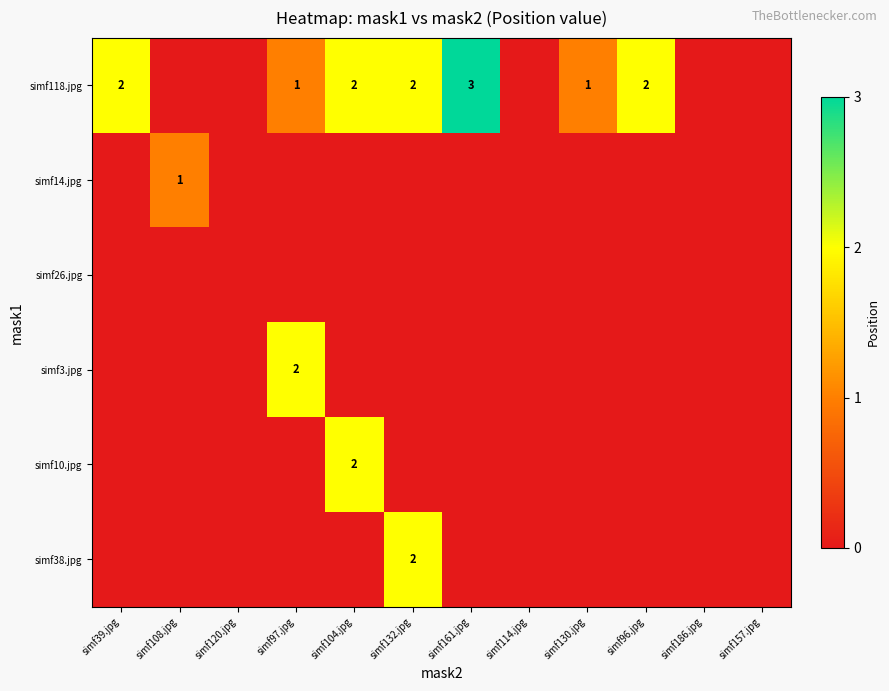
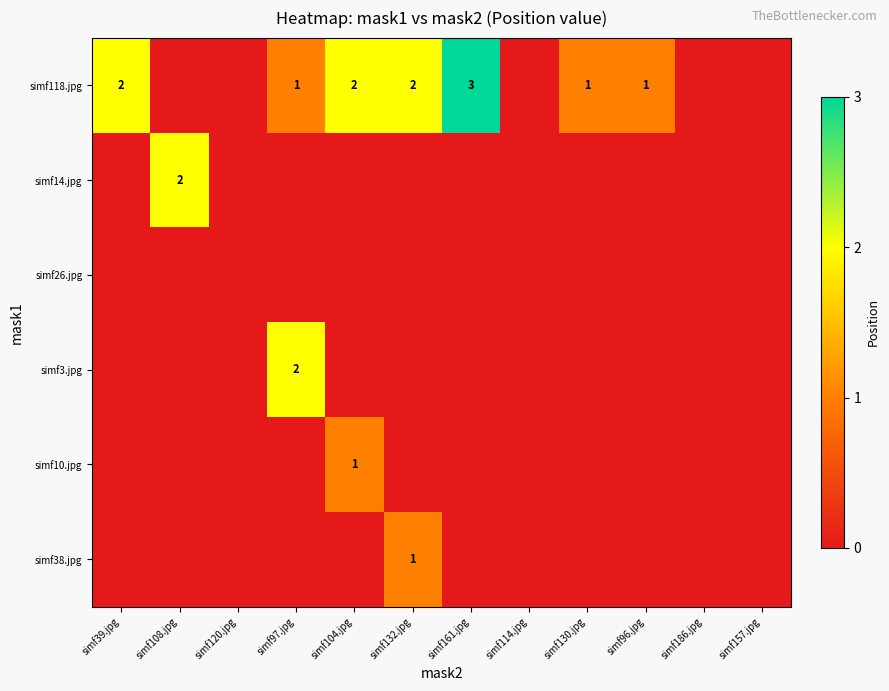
simf118.jpg, simf96.jpg: 2 -> 1
simf14.jpg, simf108.jpg: 1 -> 2
simf10.jpg, simf104.jpg: 2 -> 1
simf38.jpg, simf132.jpg: 2 -> 1
